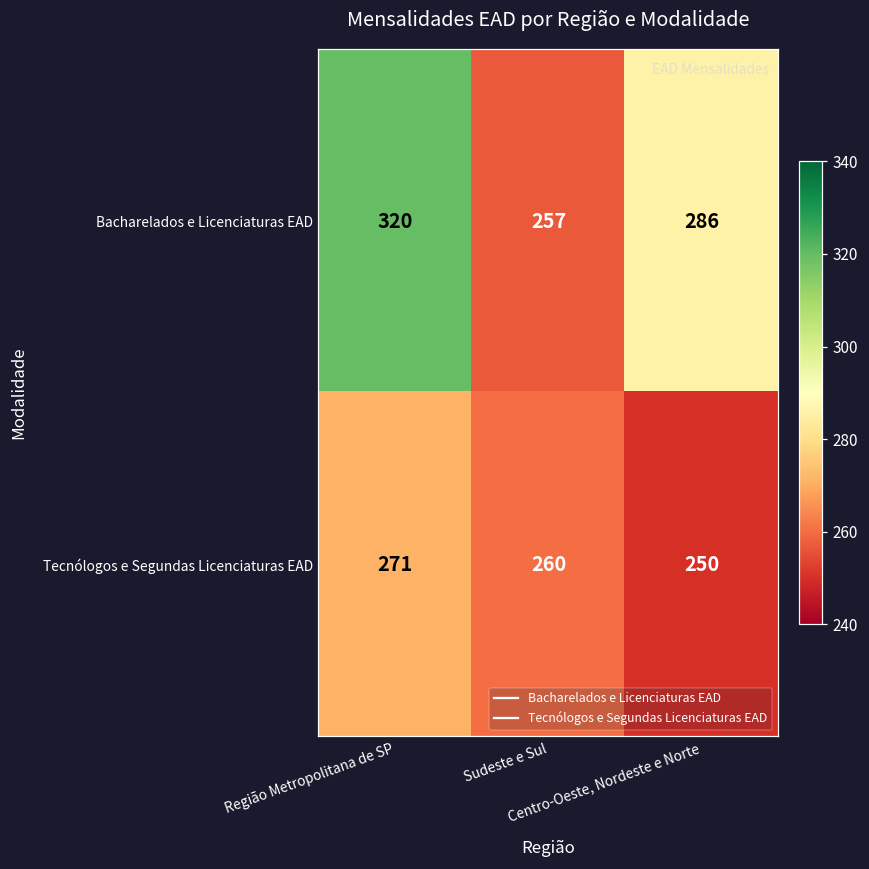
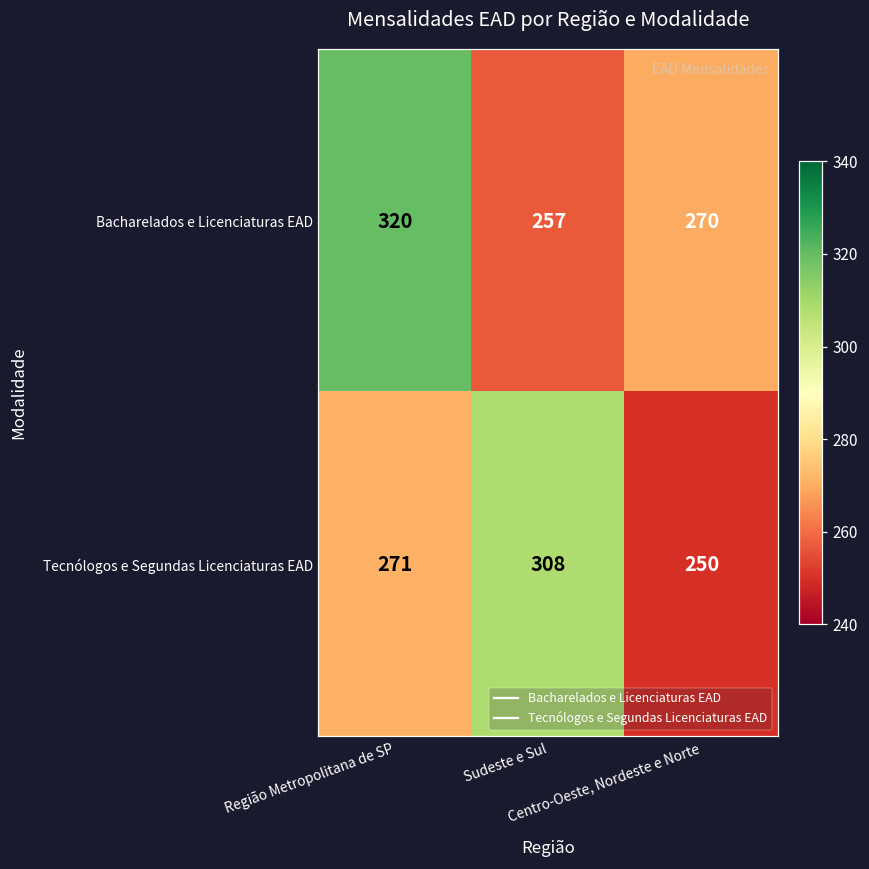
Bacharelados e Licenciaturas EAD, Centro-Oeste, Nordeste e Norte: 286 -> 270
Tecnólogos e Segundas Licenciaturas EAD, Sudeste e Sul: 260 -> 308
